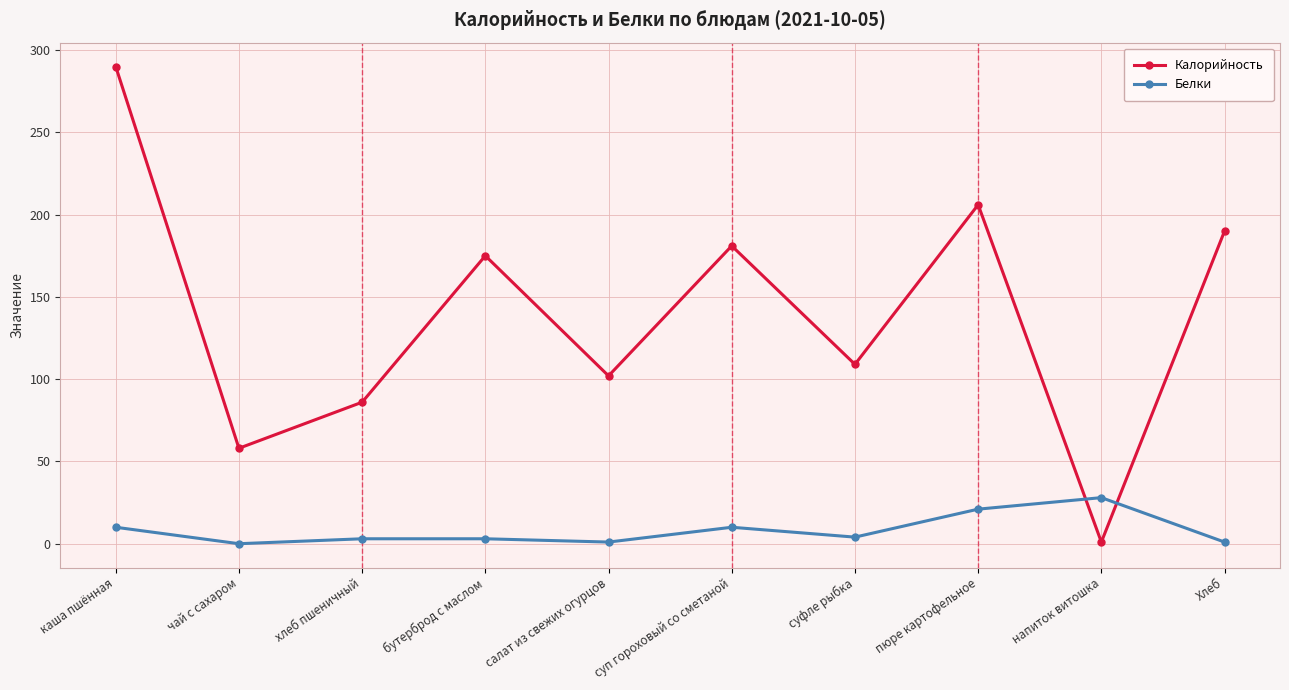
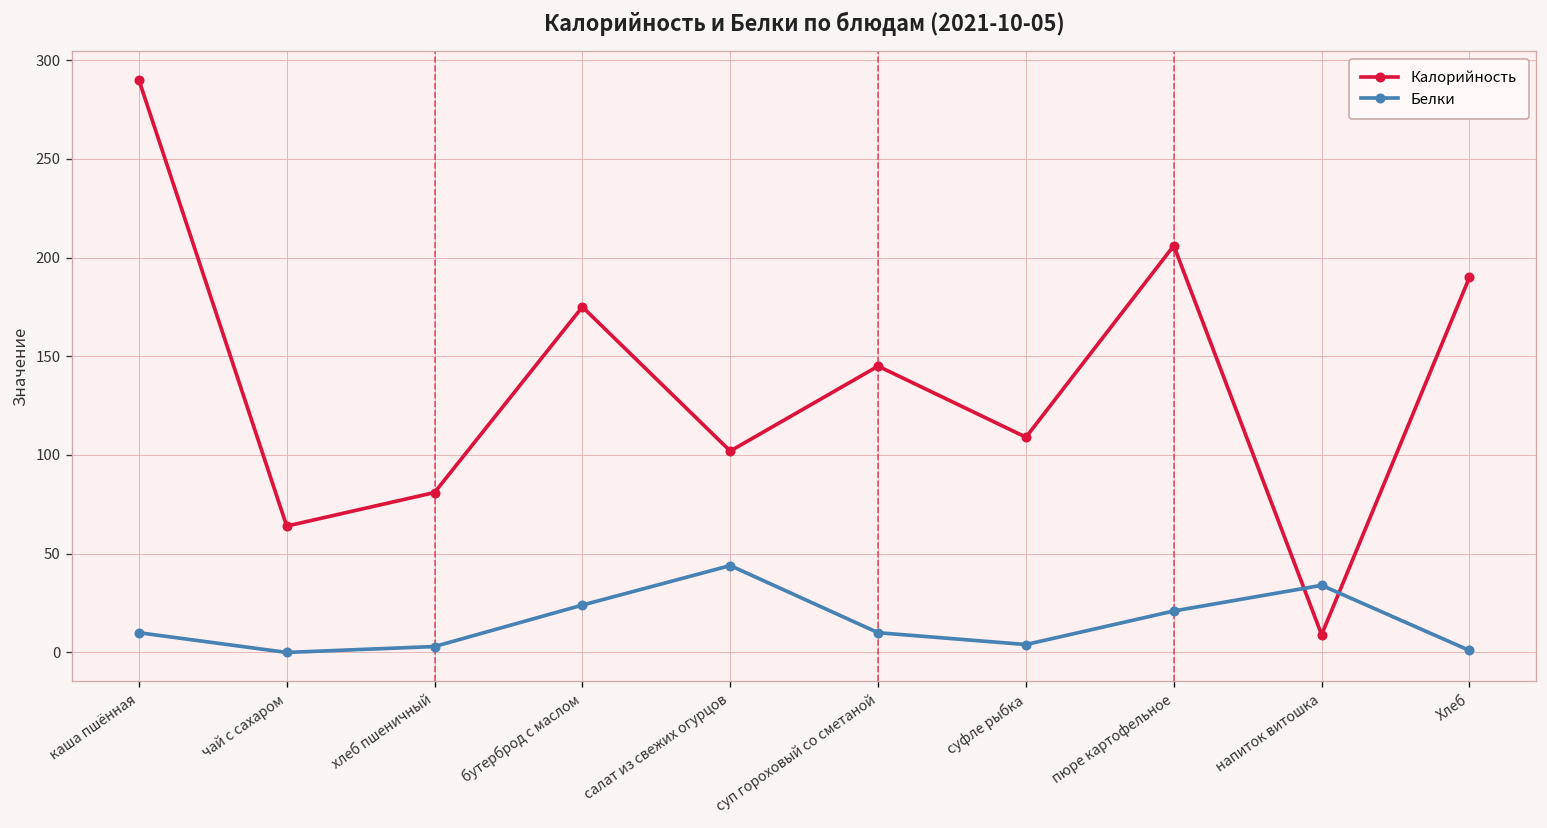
Калорийность, чай с сахаром: 58 -> 64
Калорийность, хлеб пшеничный: 86 -> 81
Белки, бутерброд с маслом: 3 -> 24
Белки, салат из свежих огурцов: 1 -> 44
Калорийность, суп гороховый со сметаной: 181 -> 145
Калорийность, напиток витошка: 1 -> 9
Белки, напиток витошка: 28 -> 34
